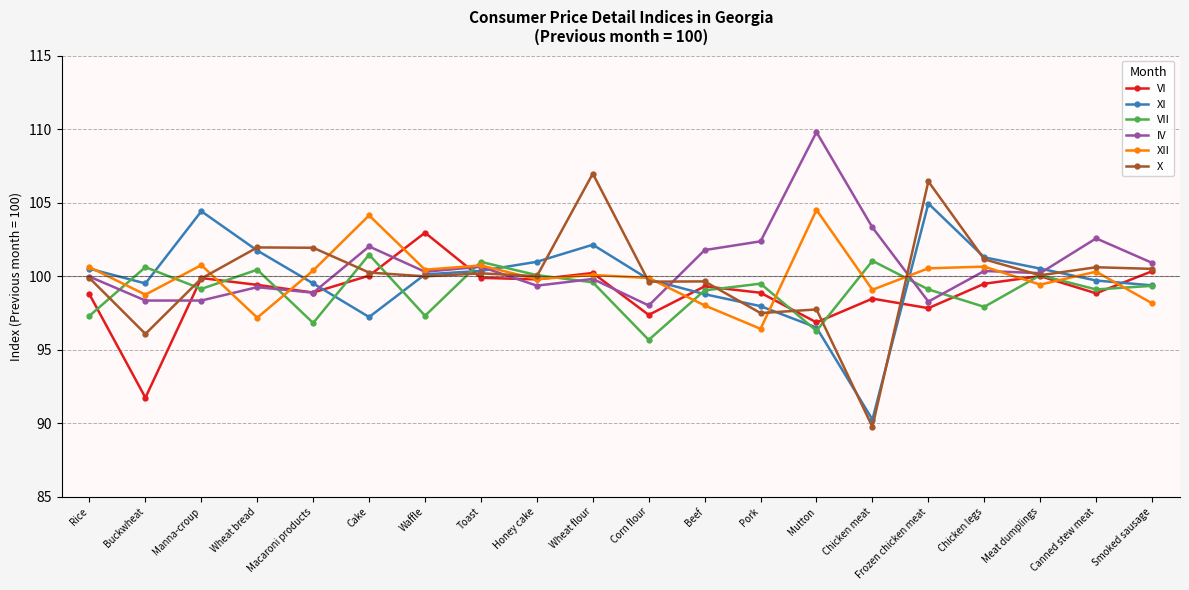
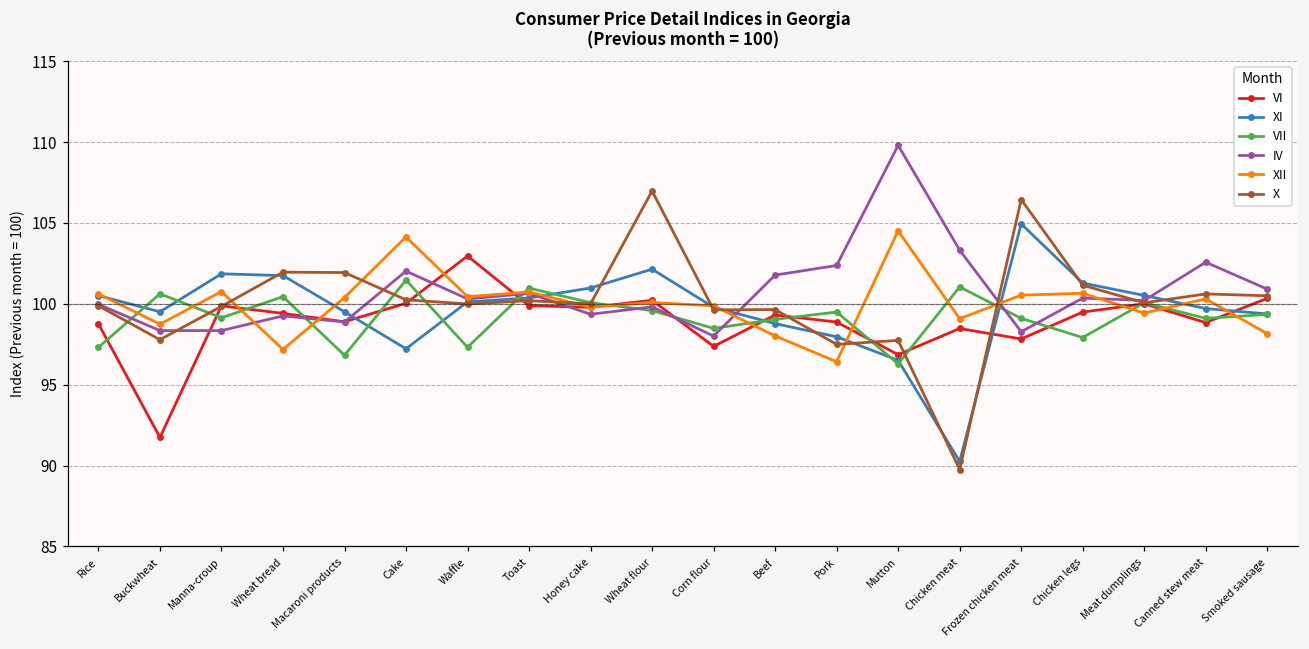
X, Buckwheat: 96.1 -> 97.8
XI, Manna-croup: 104.4 -> 101.9
VII, Corn flour: 95.7 -> 98.5
